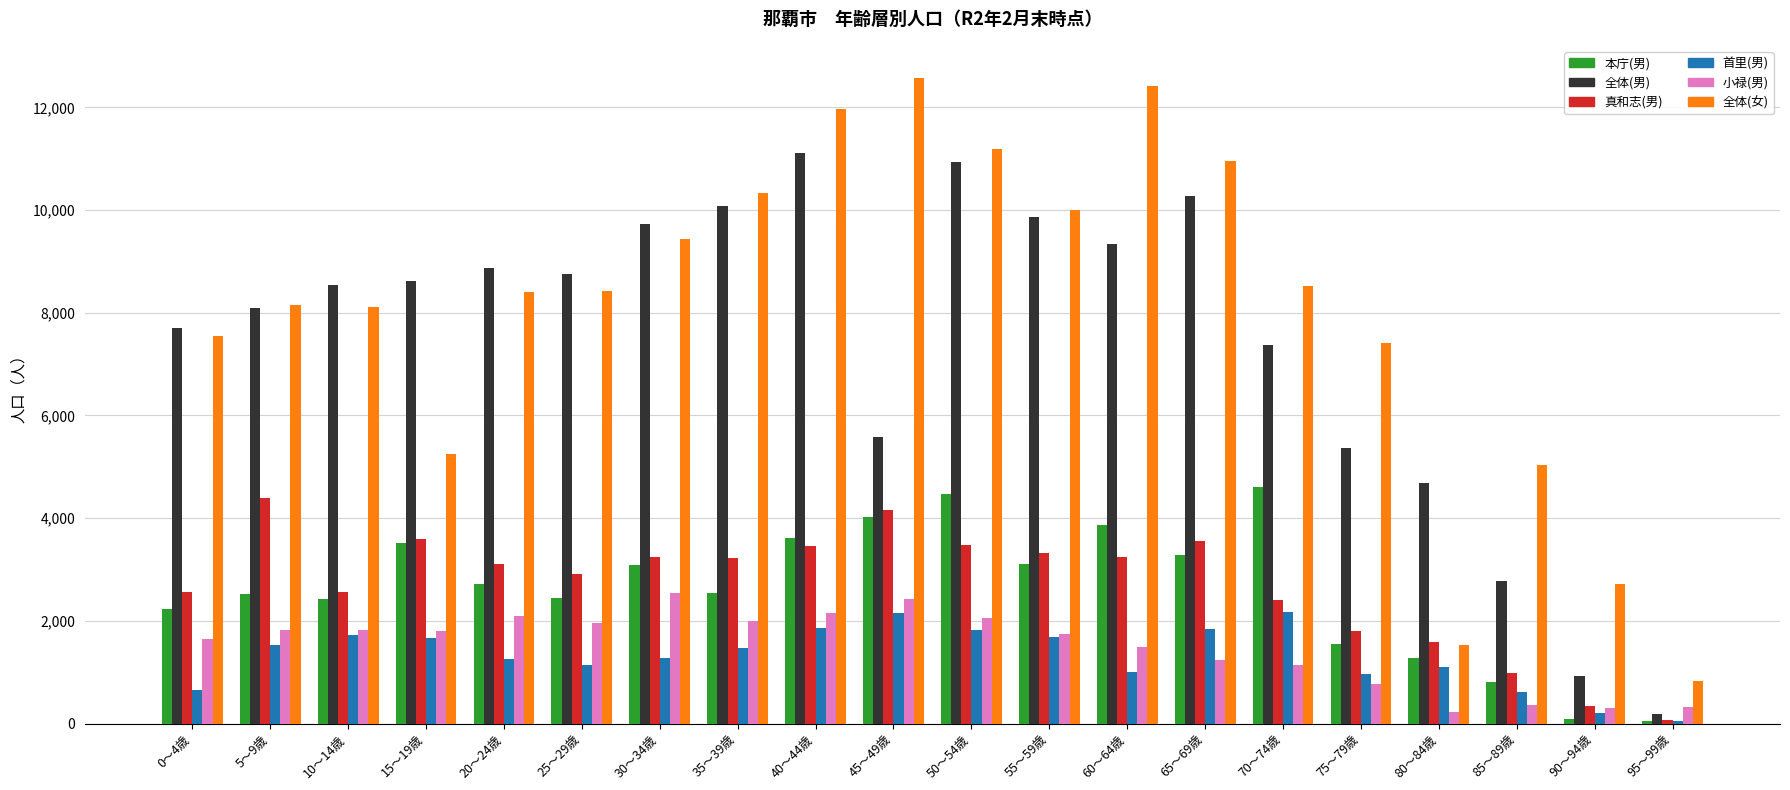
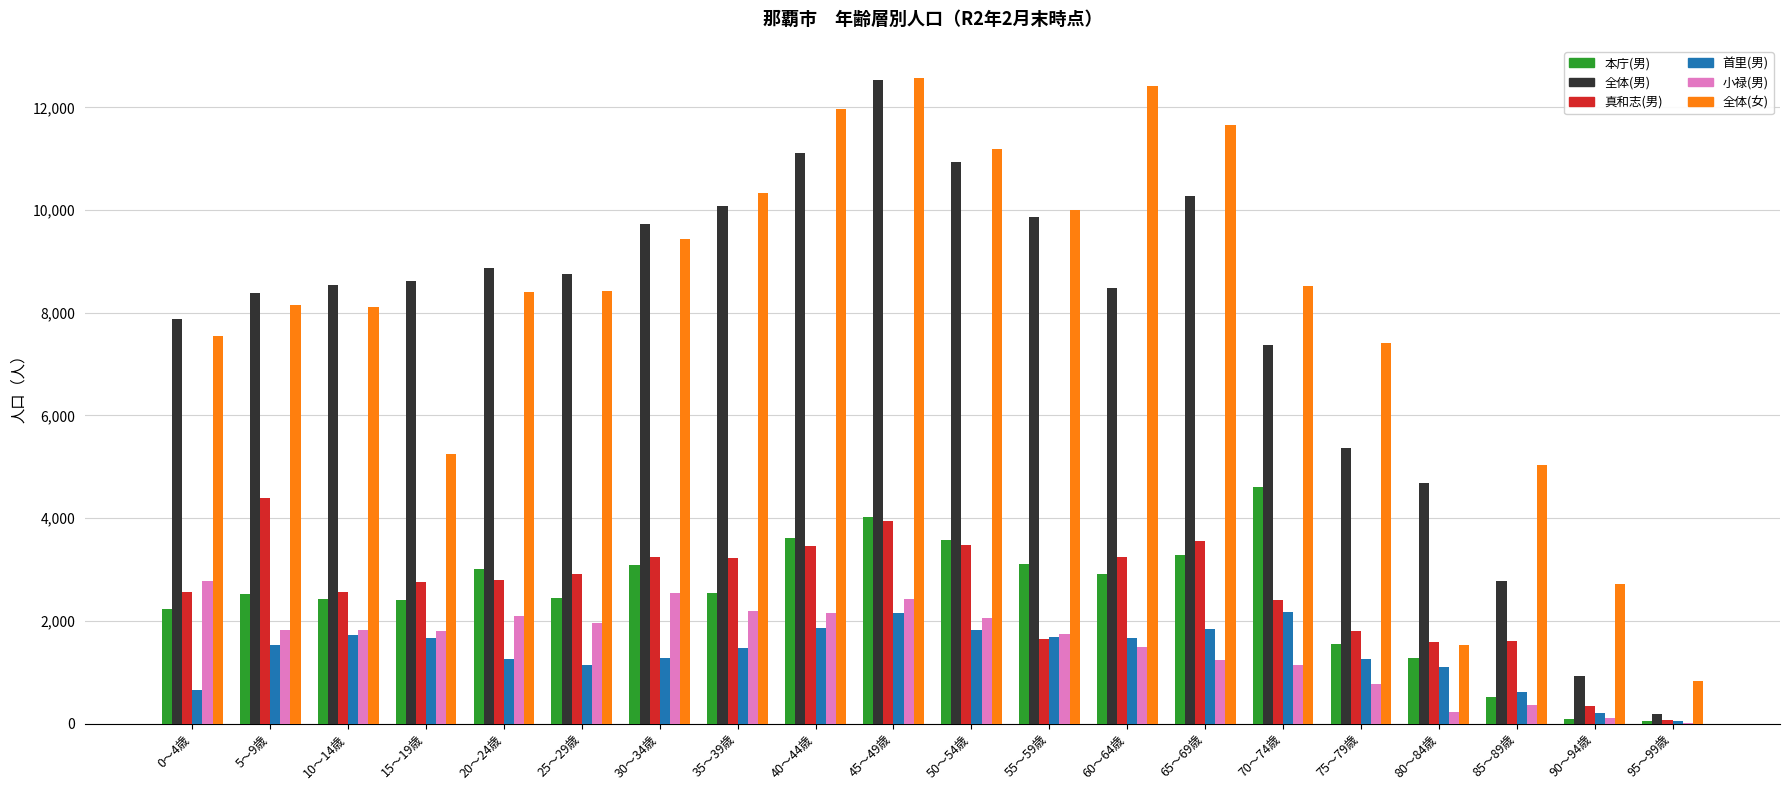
全体(男), 0～4歳: 7,700 -> 7,900
小禄(男), 0～4歳: 1,600 -> 2,800
全体(男), 5～9歳: 8,100 -> 8,400
本庁(男), 15～19歳: 3,500 -> 2,400
真和志(男), 15～19歳: 3,600 -> 2,800
本庁(男), 20～24歳: 2,700 -> 3,000
真和志(男), 20～24歳: 3,100 -> 2,800
小禄(男), 35～39歳: 2,000 -> 2,200
全体(男), 45～49歳: 5,600 -> 12,500
真和志(男), 45～49歳: 4,200 -> 3,900
本庁(男), 50～54歳: 4,500 -> 3,600
真和志(男), 55～59歳: 3,300 -> 1,600
本庁(男), 60～64歳: 3,900 -> 2,900
全体(男), 60～64歳: 9,300 -> 8,500
首里(男), 60～64歳: 1,000 -> 1,700
全体(女), 65～69歳: 11,000 -> 11,700
首里(男), 75～79歳: 1,000 -> 1,200
本庁(男), 85～89歳: 800 -> 500
真和志(男), 85～89歳: 1,000 -> 1,600
小禄(男), 90～94歳: 300 -> 100
小禄(男), 95～99歳: 300 -> 0
